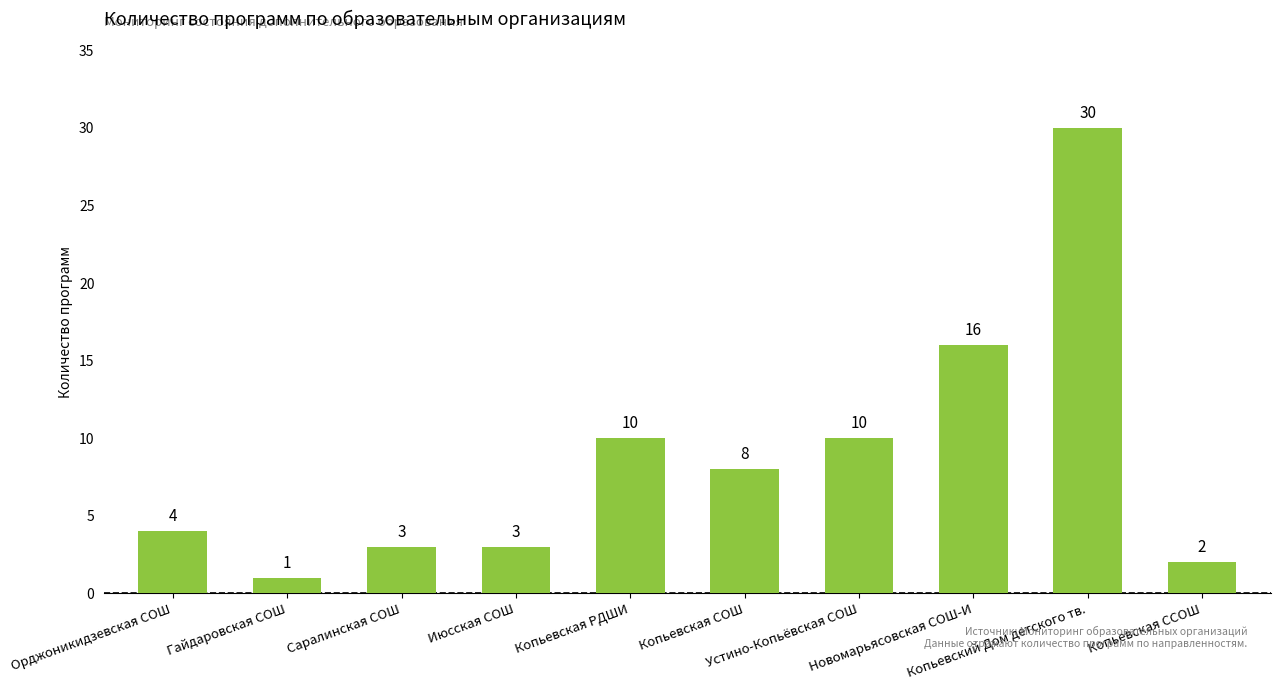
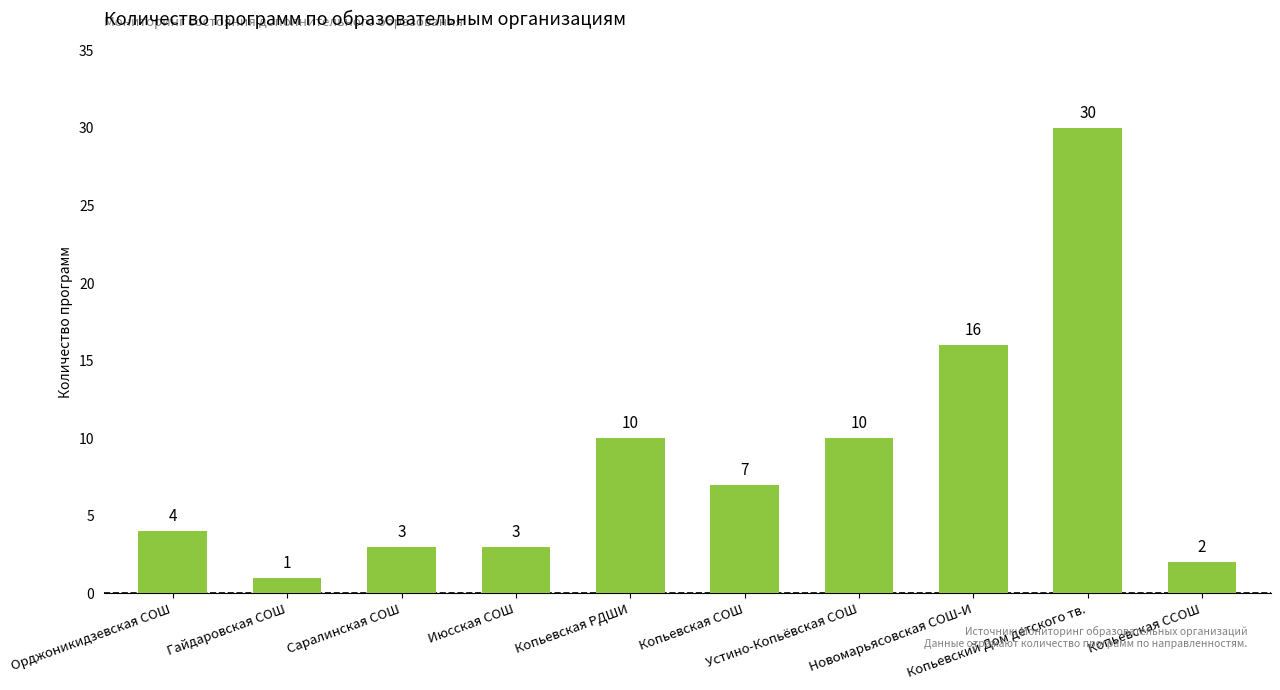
Копьевская СОШ: 8 -> 7
